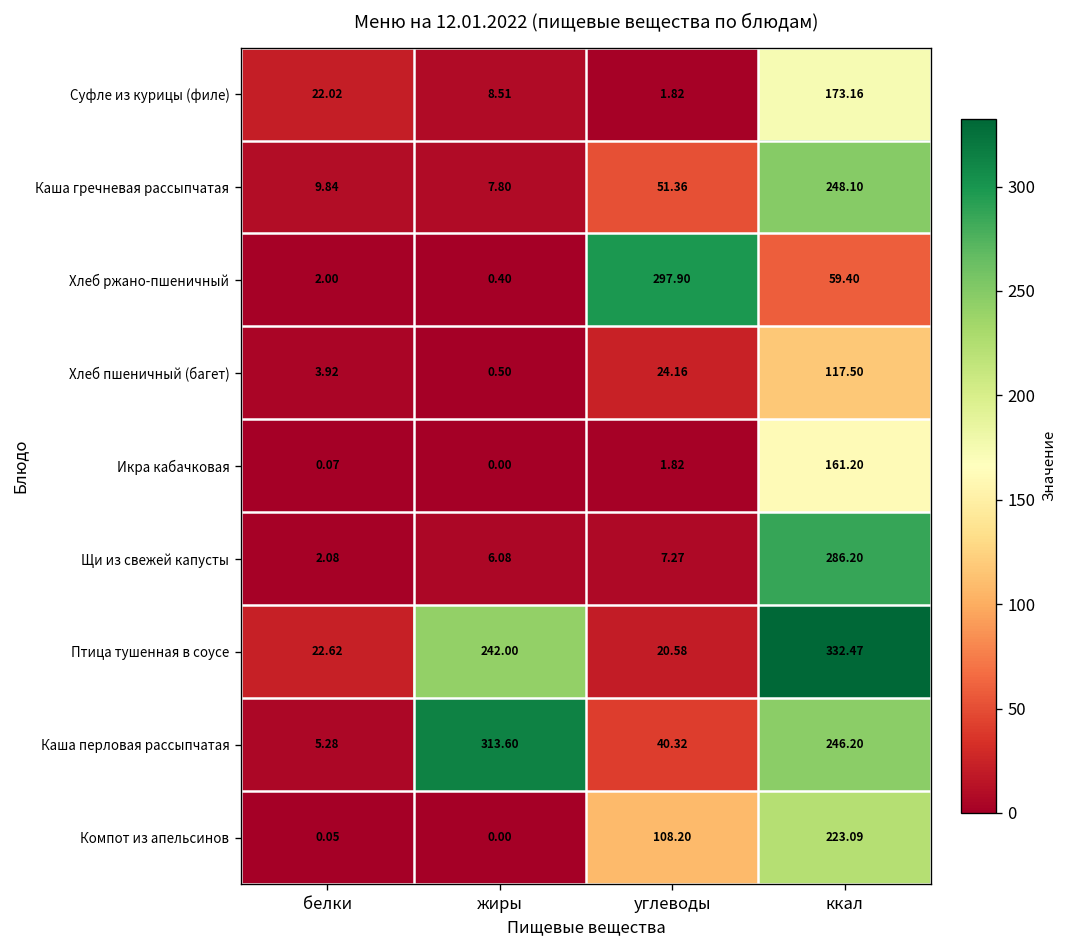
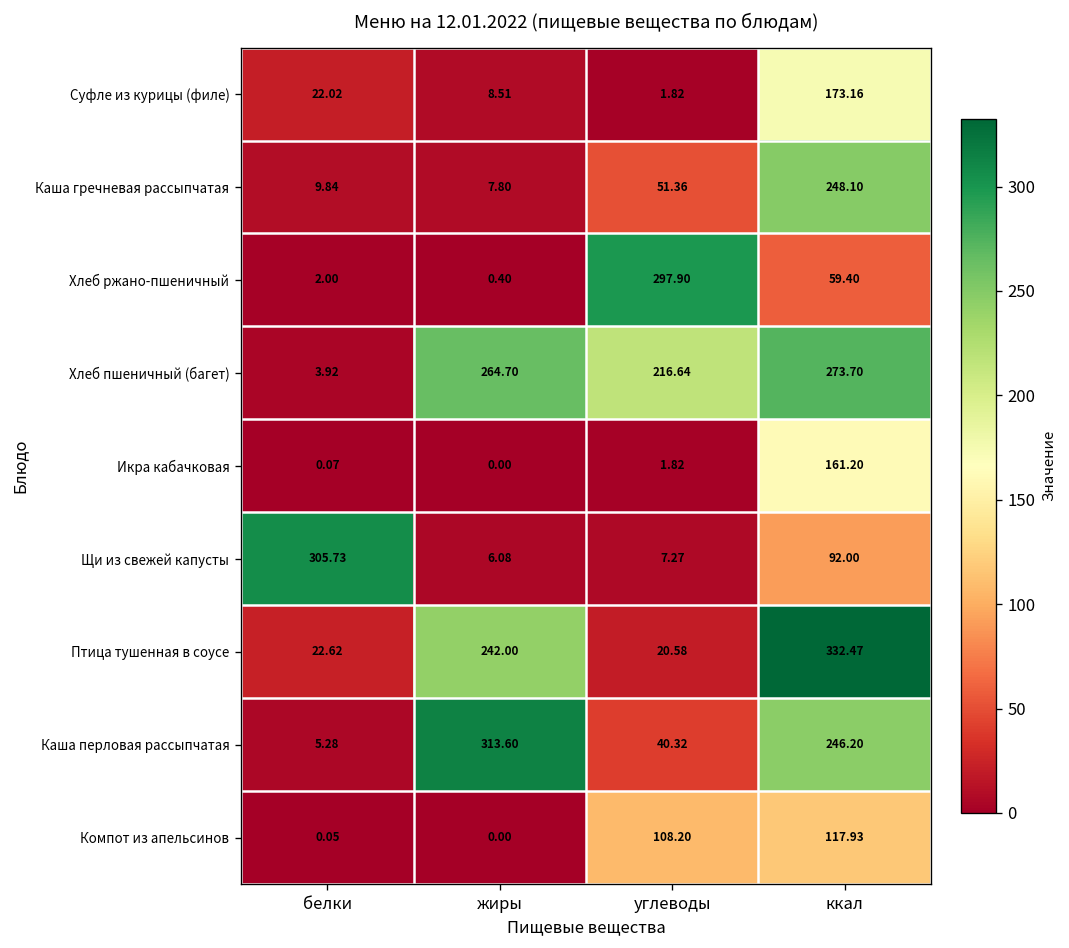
Хлеб пшеничный (багет), жиры: 0.50 -> 264.70
Хлеб пшеничный (багет), углеводы: 24.16 -> 216.64
Хлеб пшеничный (багет), ккал: 117.50 -> 273.70
Щи из свежей капусты, белки: 2.08 -> 305.73
Щи из свежей капусты, ккал: 286.20 -> 92.00
Компот из апельсинов, ккал: 223.09 -> 117.93
